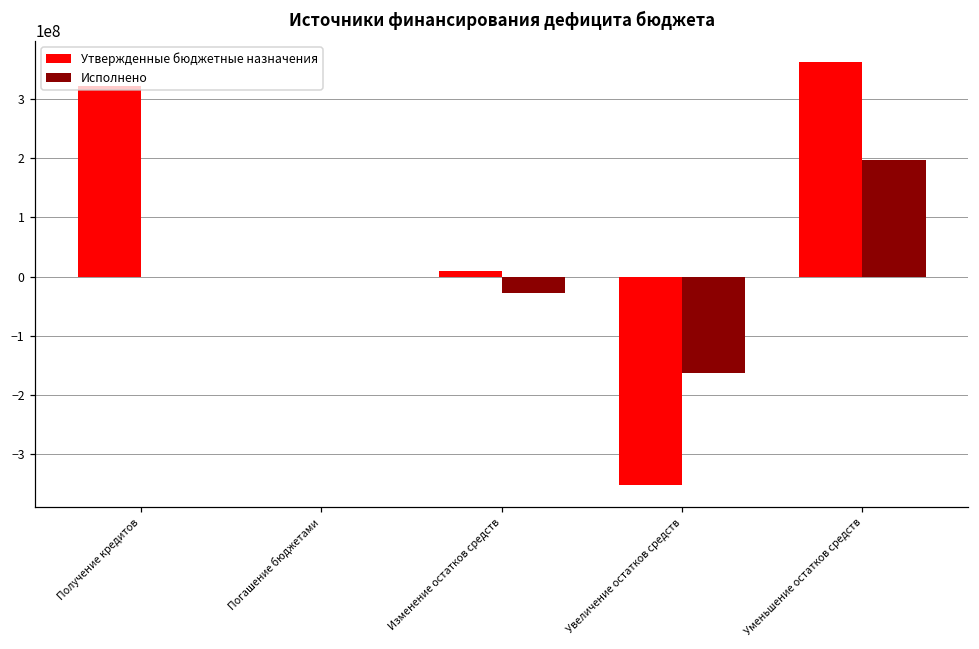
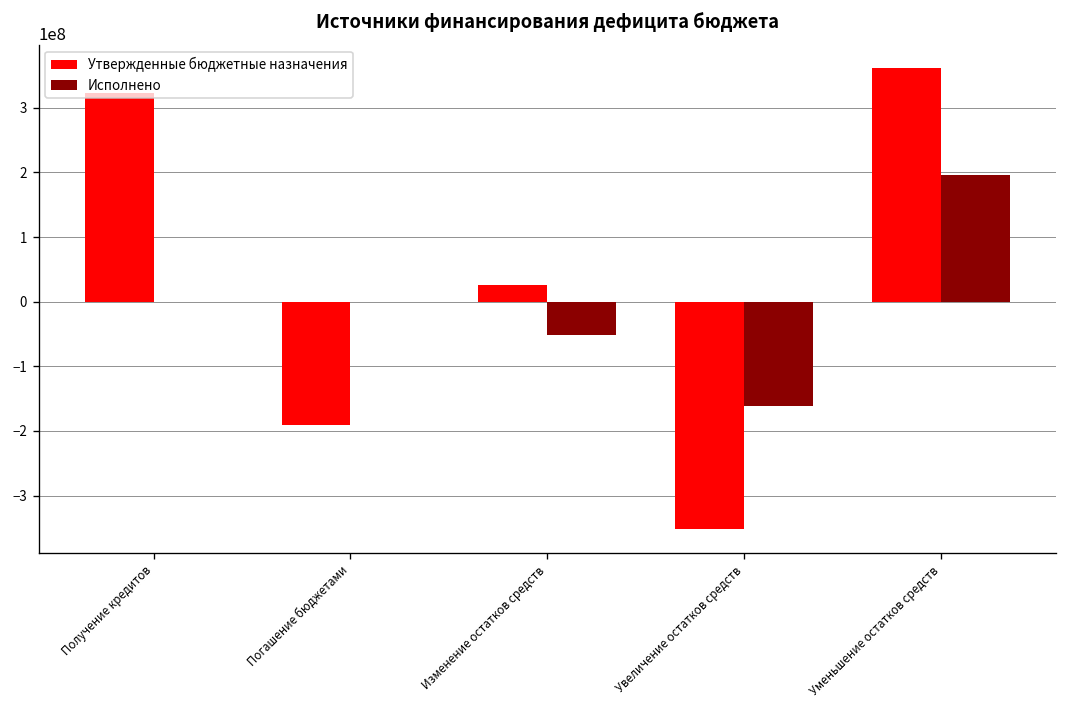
Утвержденные бюджетные назначения, Погашение бюджетами: 0 -> -190000000
Утвержденные бюджетные назначения, Изменение остатков средств: 10000000 -> 30000000
Исполнено, Изменение остатков средств: -30000000 -> -50000000
